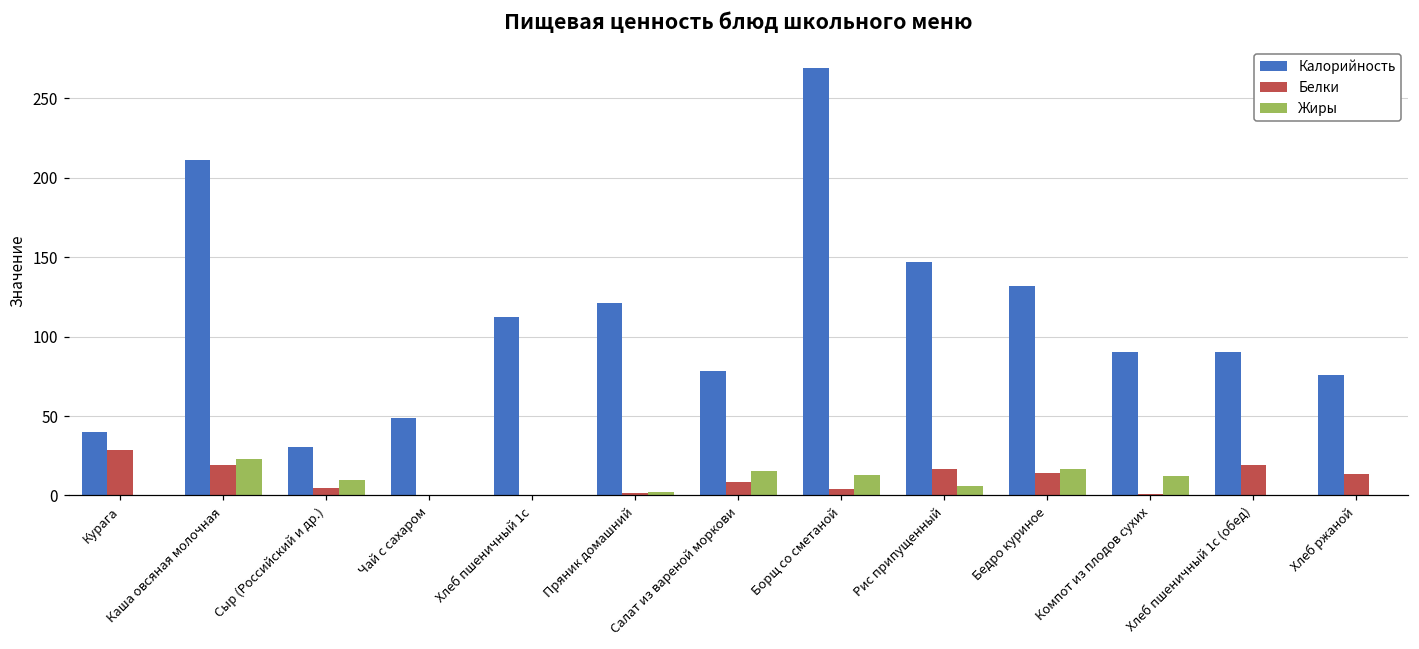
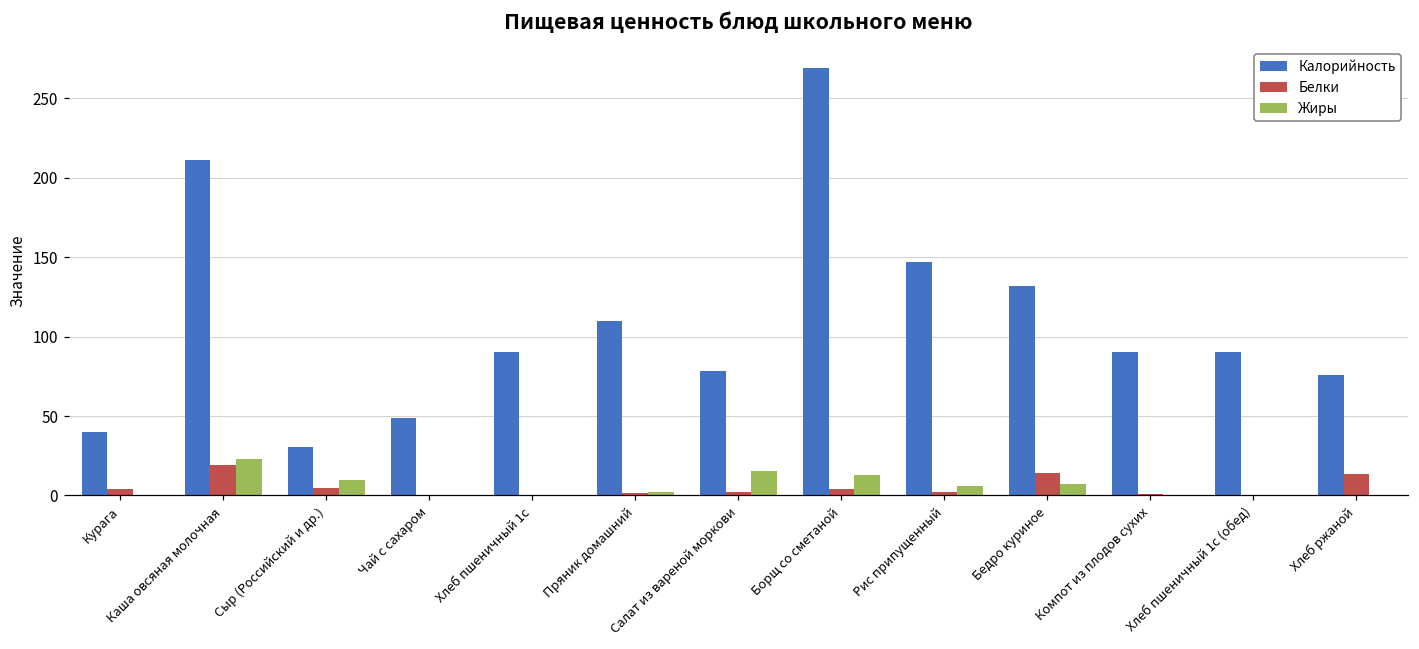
Белки, Курага: 28 -> 4
Калорийность, Хлеб пшеничный 1с: 112 -> 90
Калорийность, Пряник домашний: 121 -> 110
Белки, Салат из вареной моркови: 8 -> 2
Белки, Рис припущенный: 17 -> 2
Жиры, Бедро куриное: 17 -> 7
Жиры, Компот из плодов сухих: 12 -> 0
Белки, Хлеб пшеничный 1с (обед): 19 -> 0
